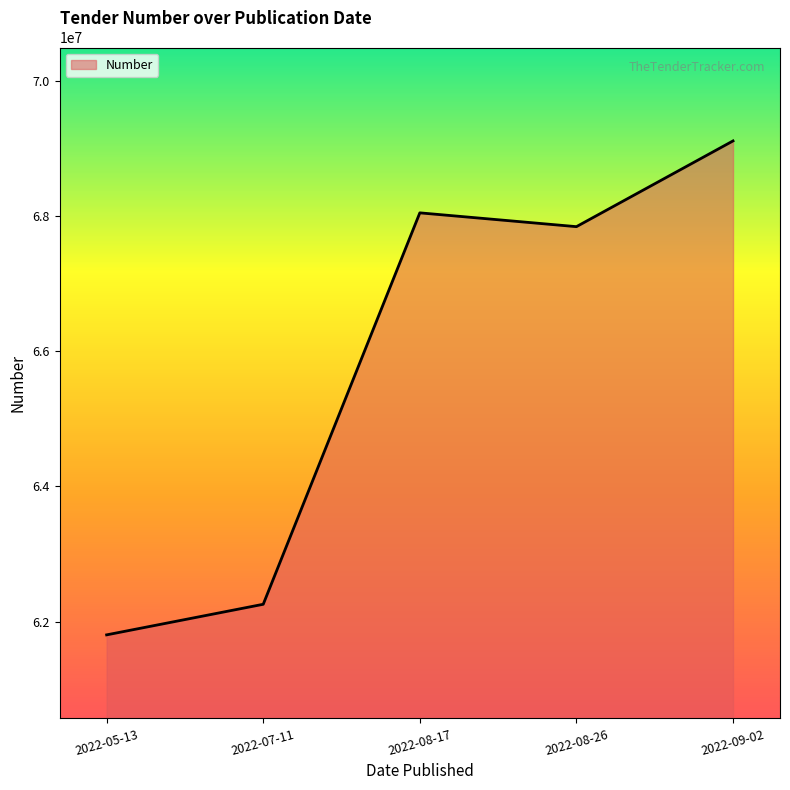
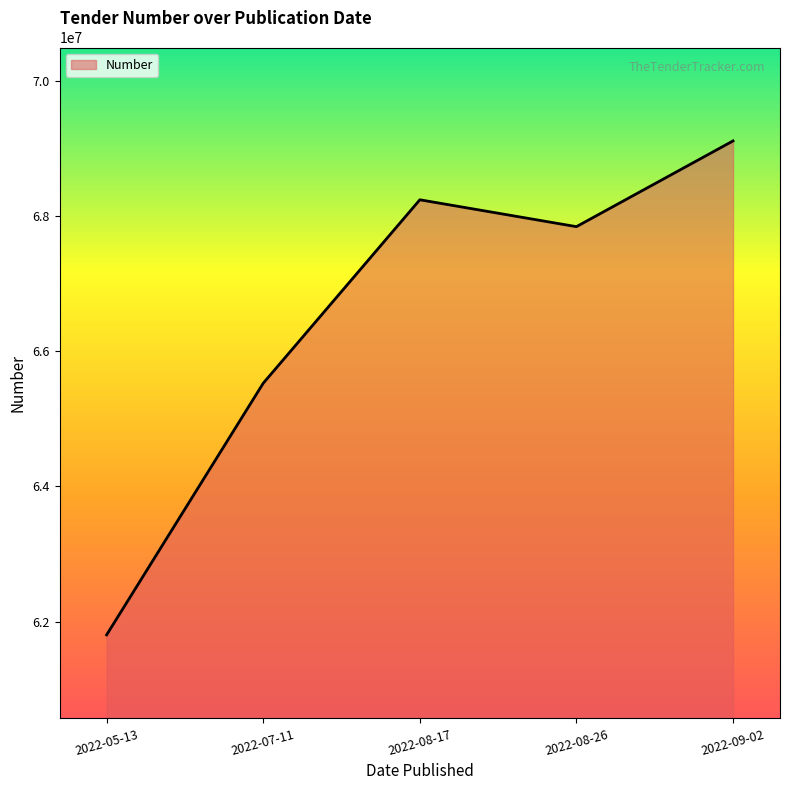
2022-07-11: 62300000 -> 65500000
2022-08-17: 68000000 -> 68200000
